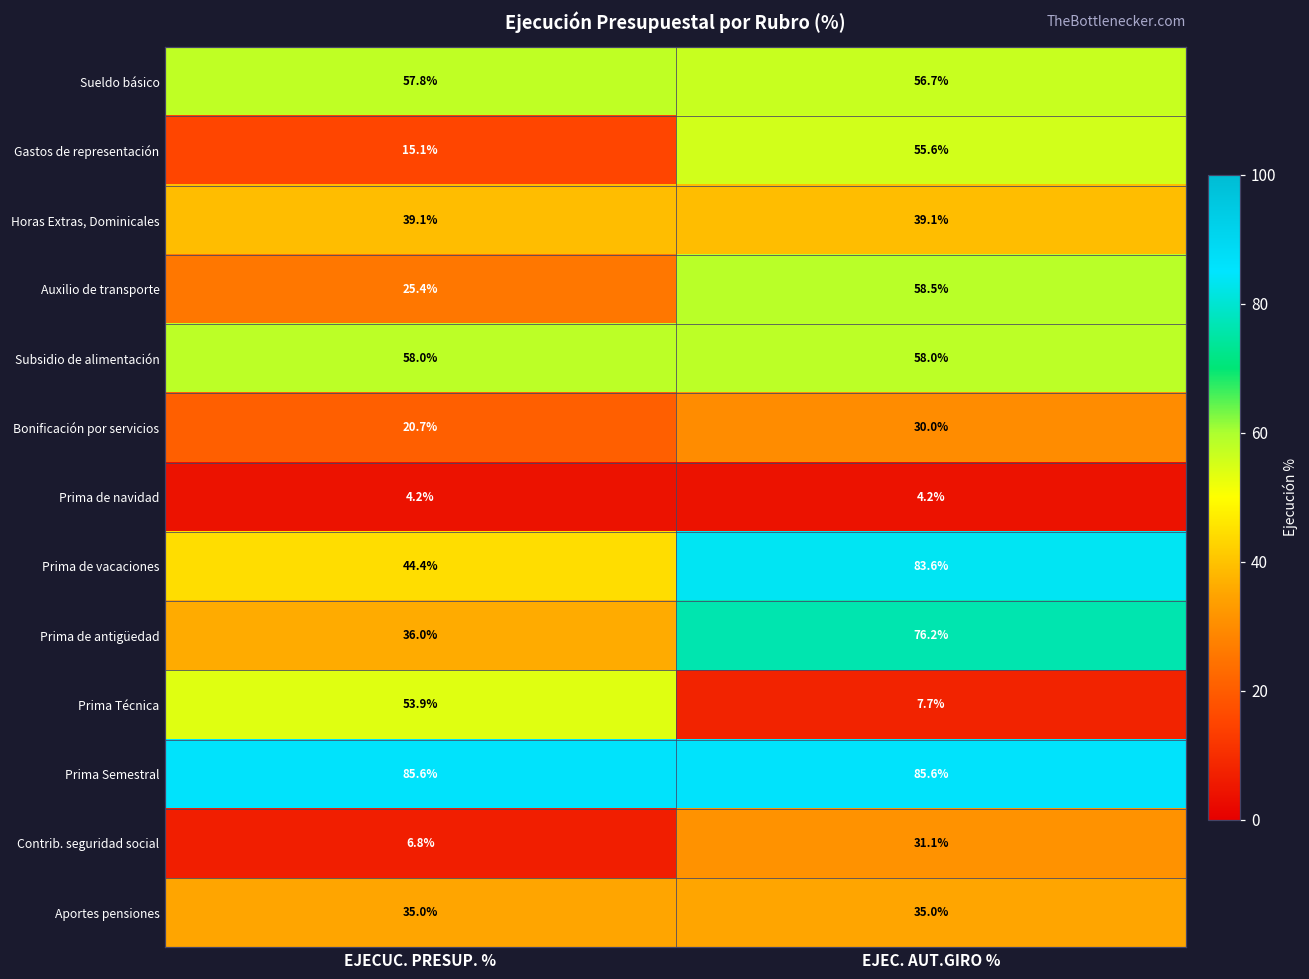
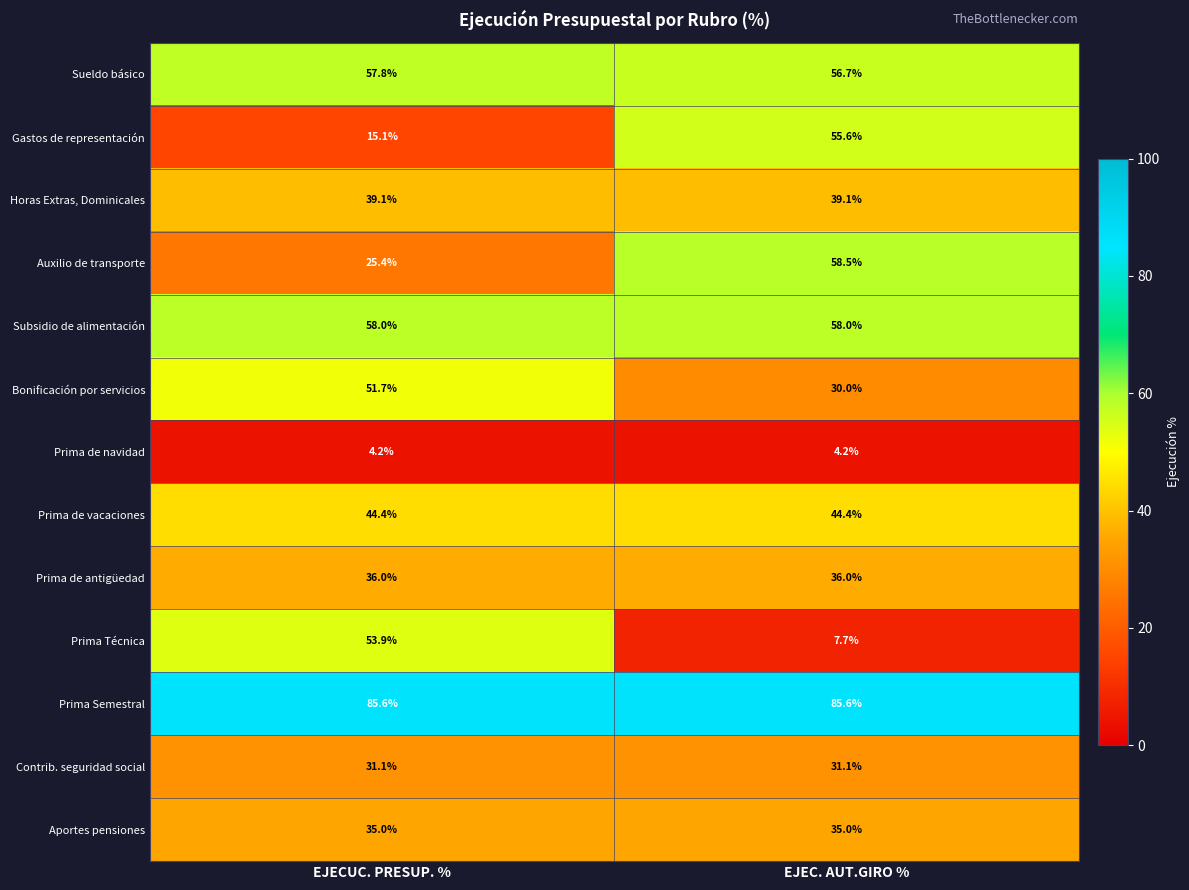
Bonificación por servicios, EJECUC. PRESUP. %: 20.7% -> 51.7%
Prima de vacaciones, EJEC. AUT.GIRO %: 83.6% -> 44.4%
Prima de antigüedad, EJEC. AUT.GIRO %: 76.2% -> 36.0%
Contrib. seguridad social, EJECUC. PRESUP. %: 6.8% -> 31.1%
